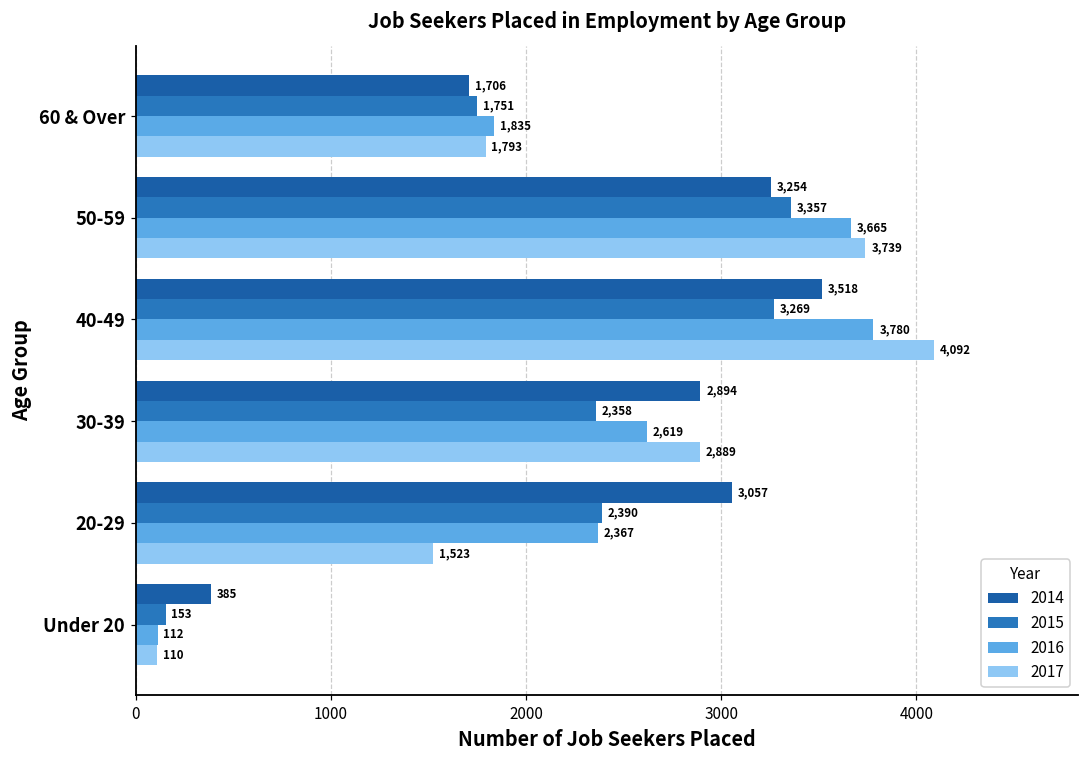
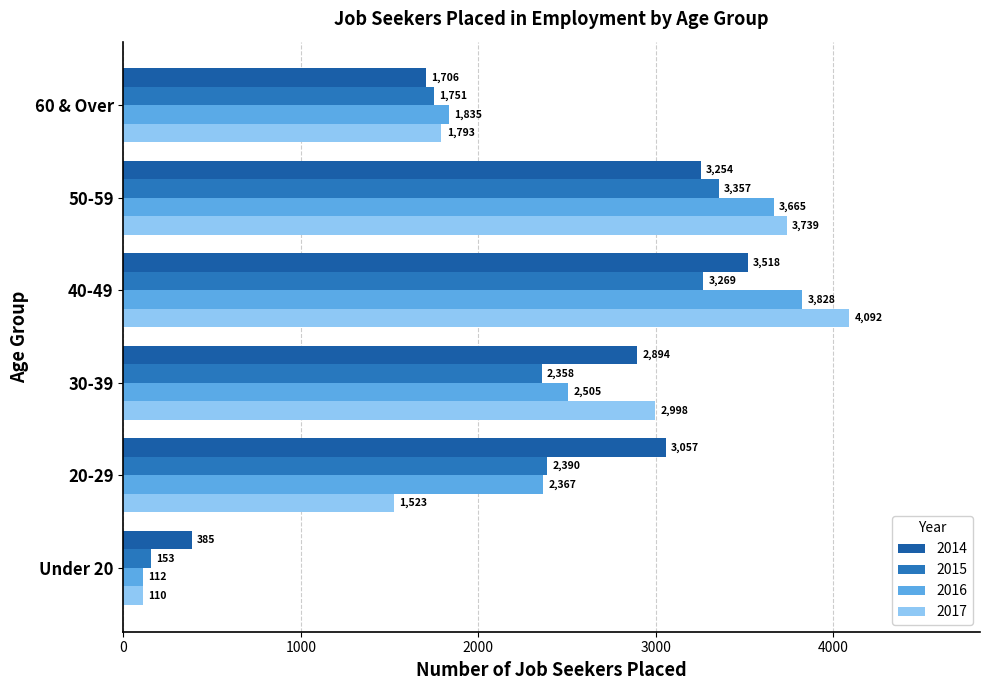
2016, 40-49: 3,780 -> 3,828
2016, 30-39: 2,619 -> 2,505
2017, 30-39: 2,889 -> 2,998
